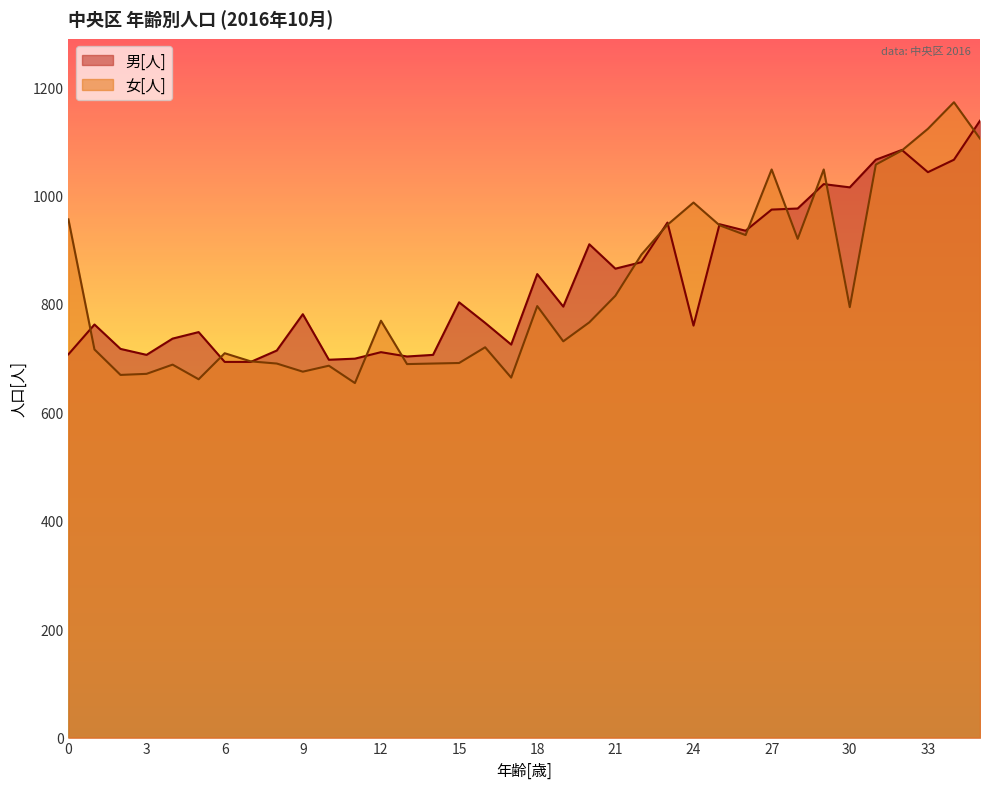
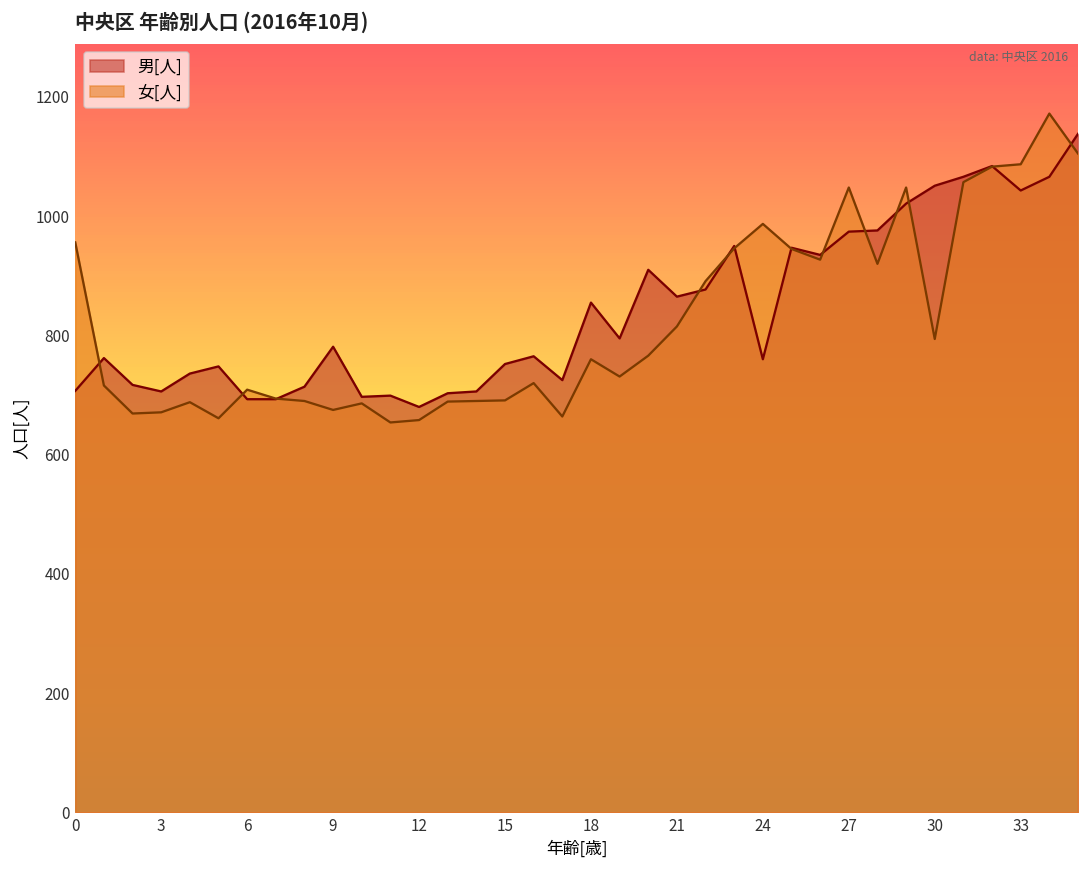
男[人], 12: 710 -> 680
女[人], 12: 770 -> 660
男[人], 15: 800 -> 750
女[人], 18: 800 -> 760
男[人], 30: 1020 -> 1050
女[人], 33: 1120 -> 1090
